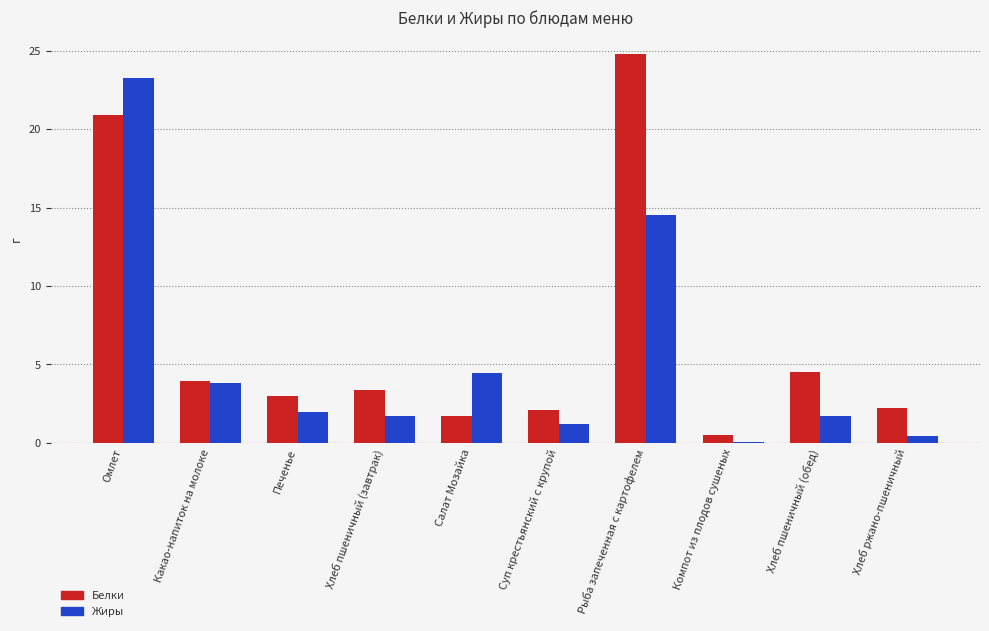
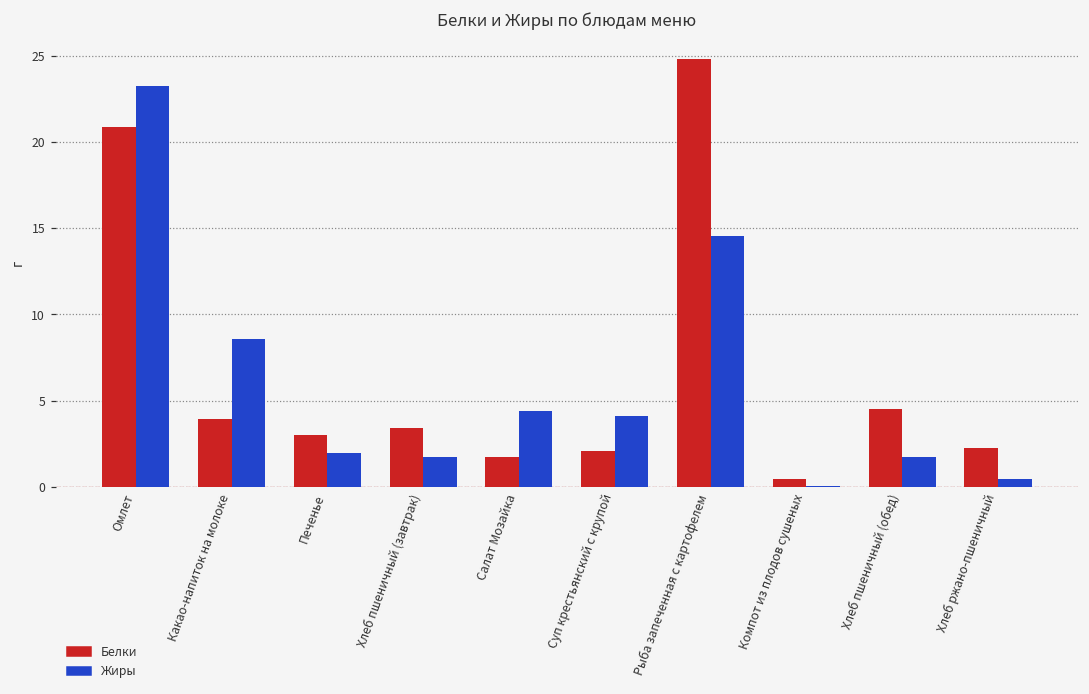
Жиры, Какао-напиток на молоке: 3.8 -> 8.6
Жиры, Суп крестьянский с крупой: 1.2 -> 4.1
